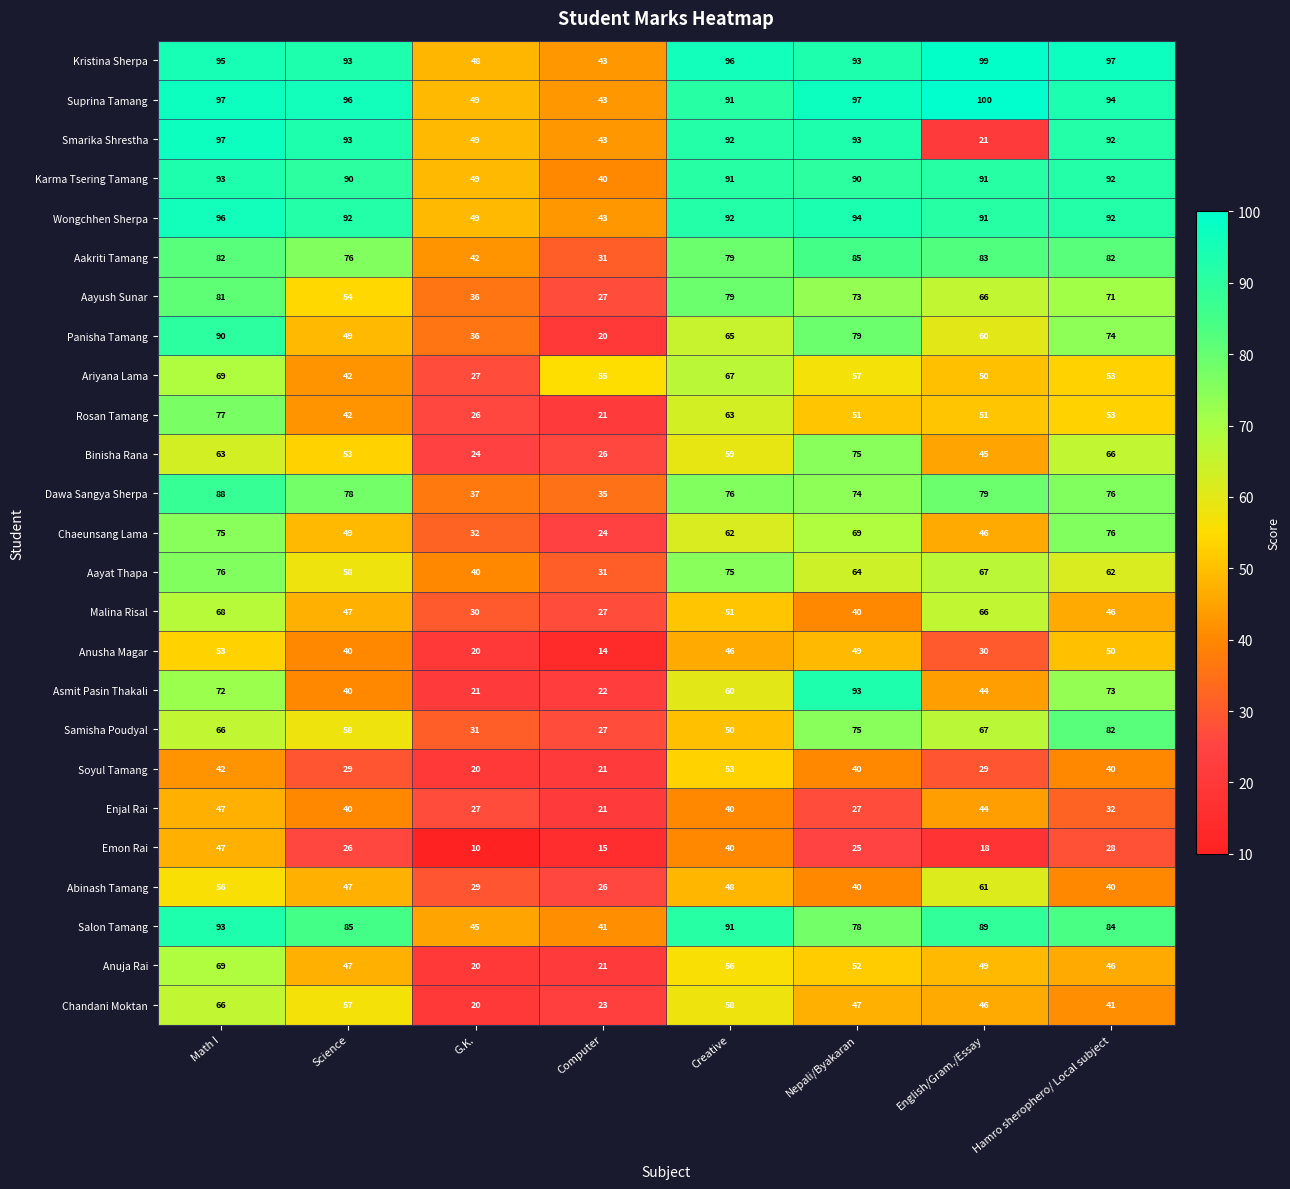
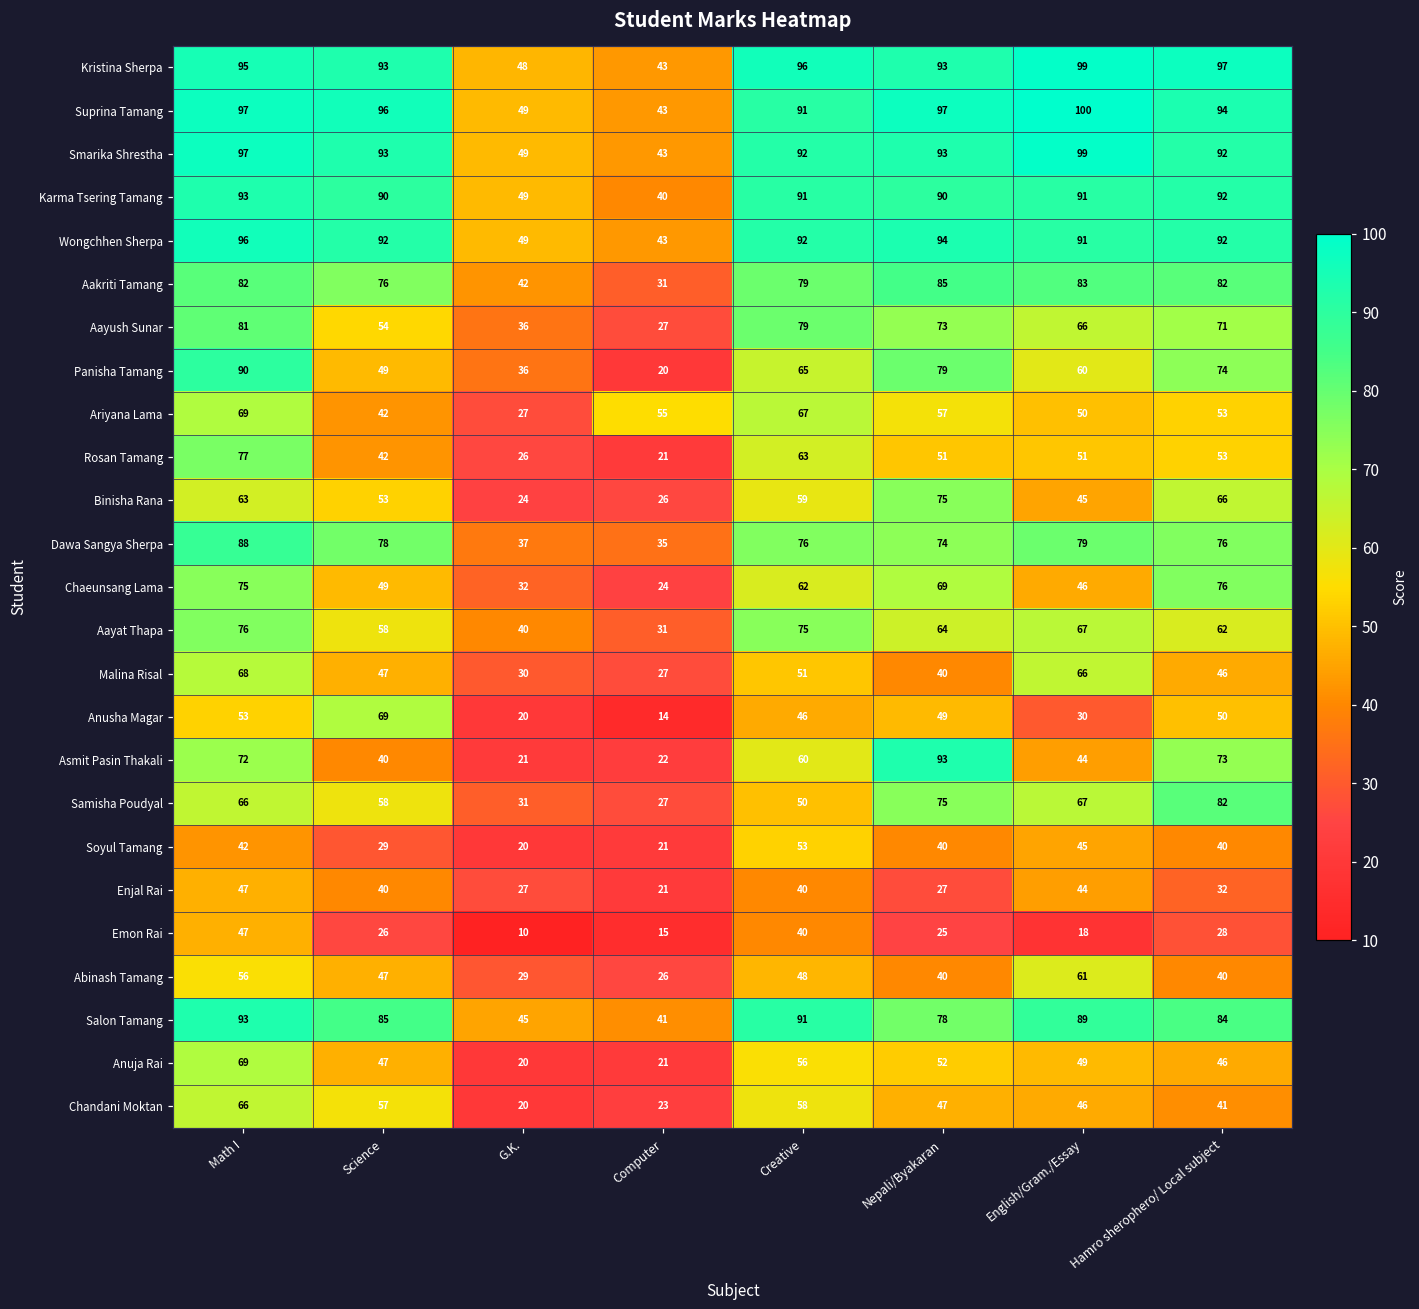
Smarika Shrestha, English/Gram./Essay: 21 -> 99
Anusha Magar, Science: 40 -> 69
Soyul Tamang, English/Gram./Essay: 29 -> 45
